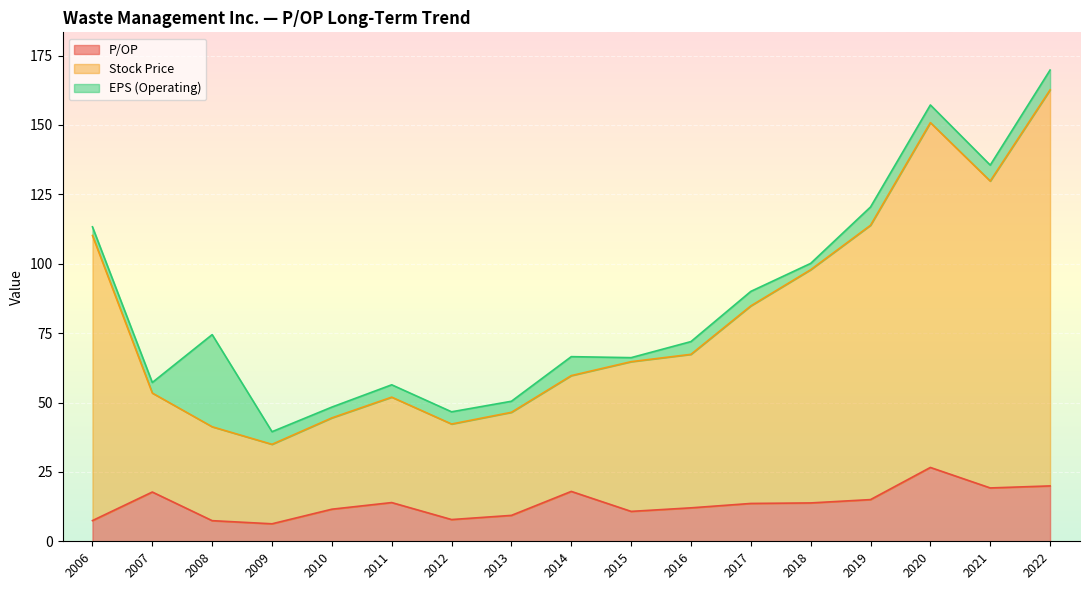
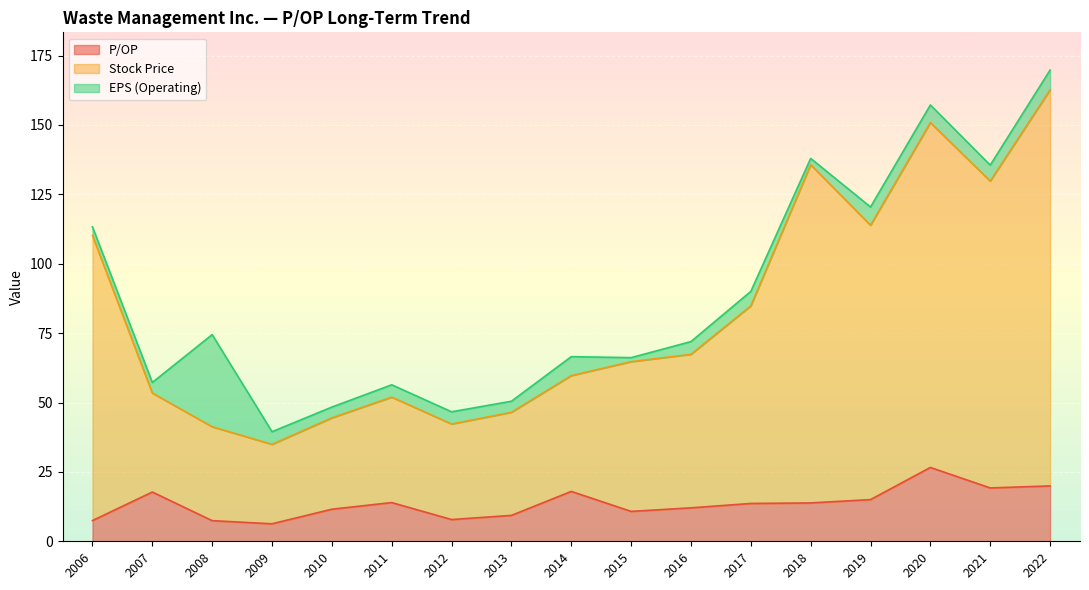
Stock Price, 2018: 84 -> 122
